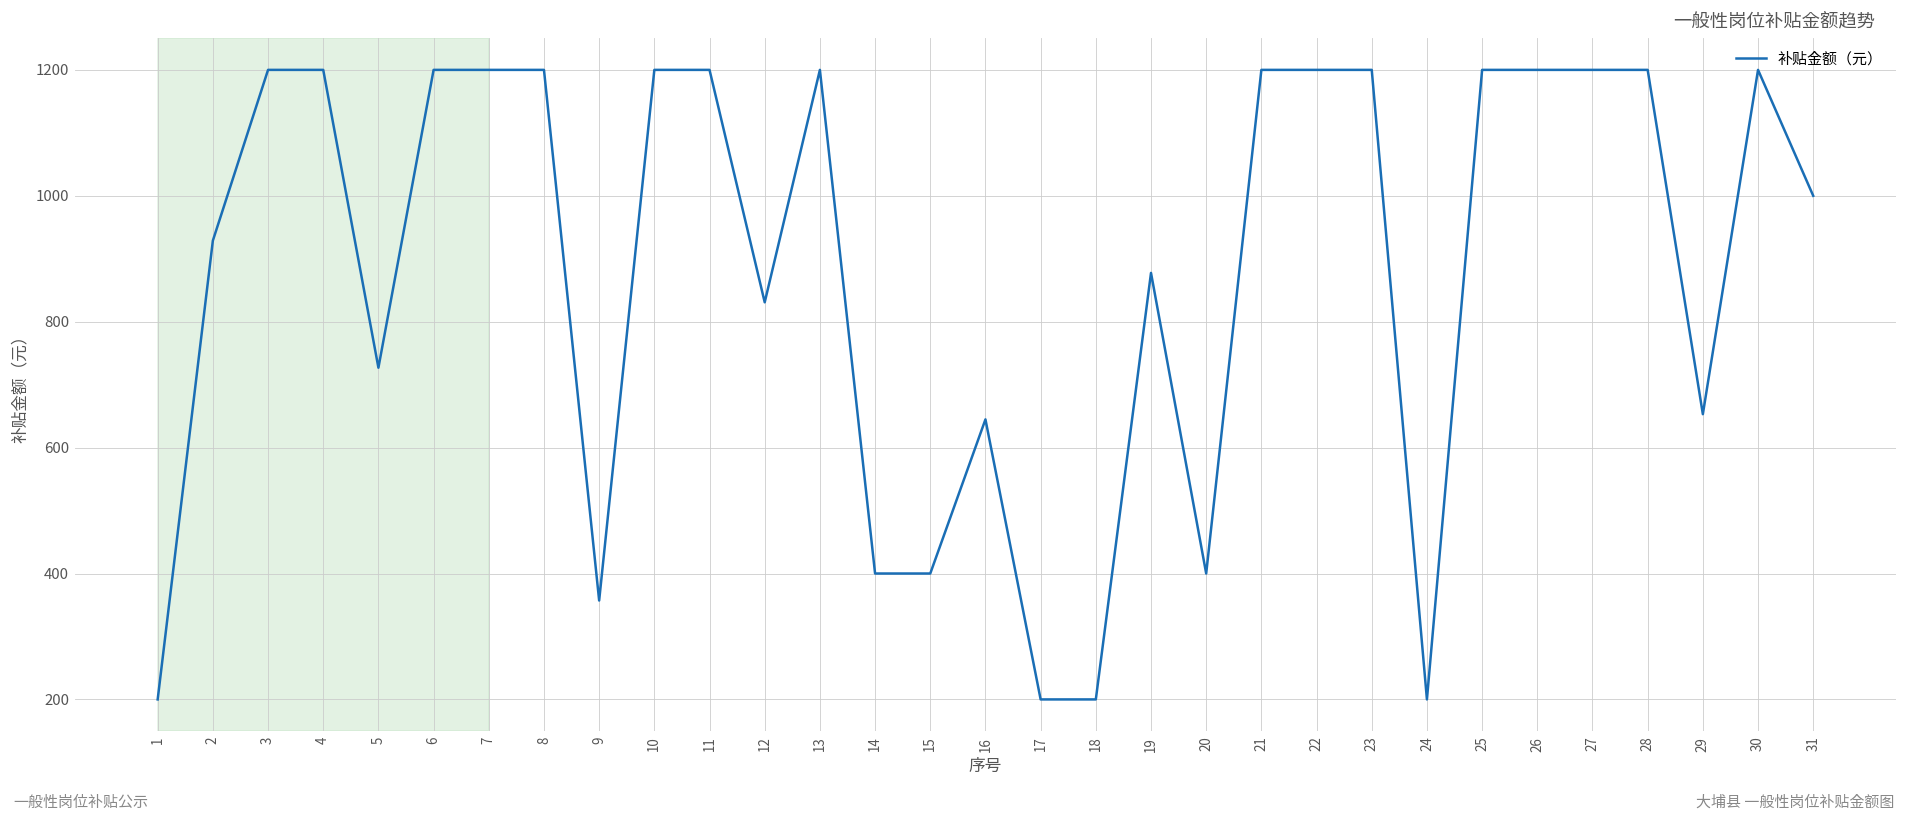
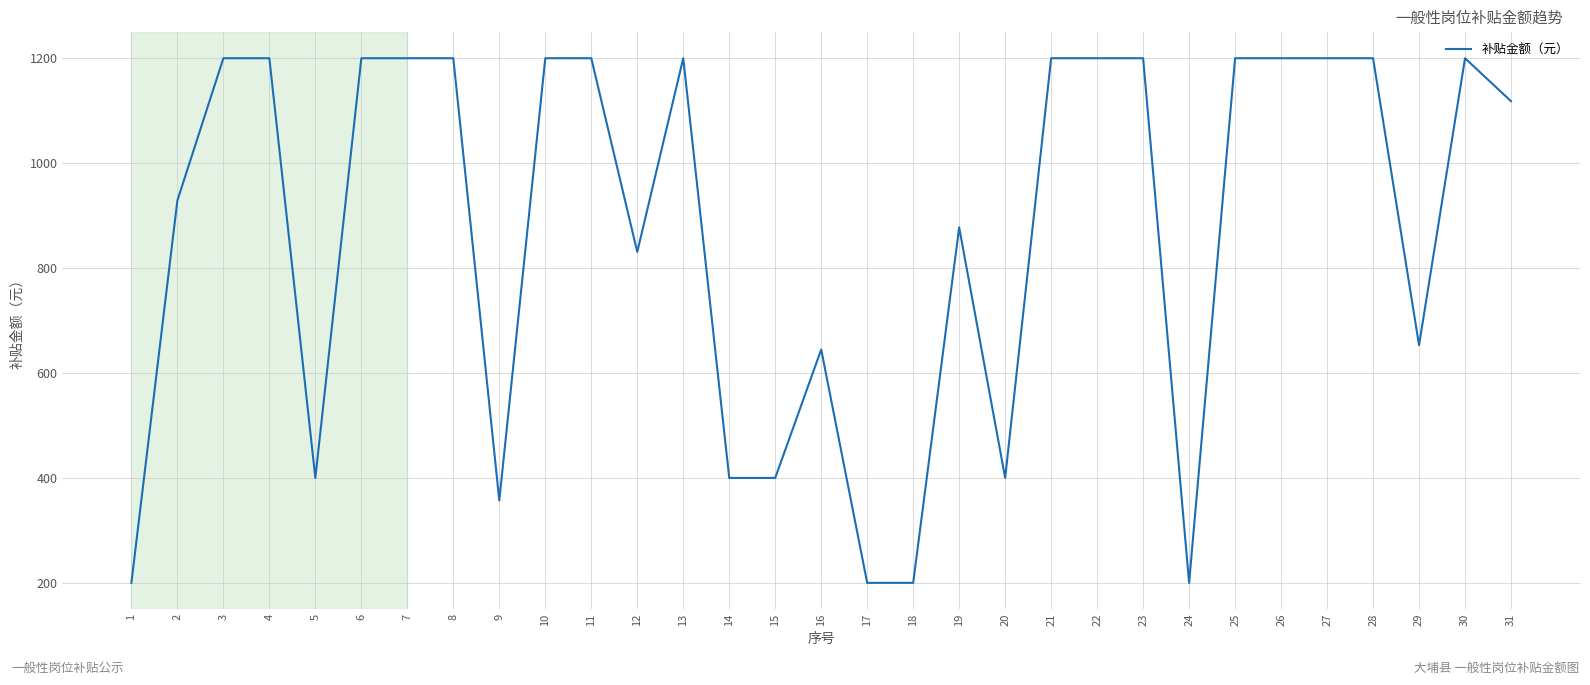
5: 730 -> 400
31: 1000 -> 1120
